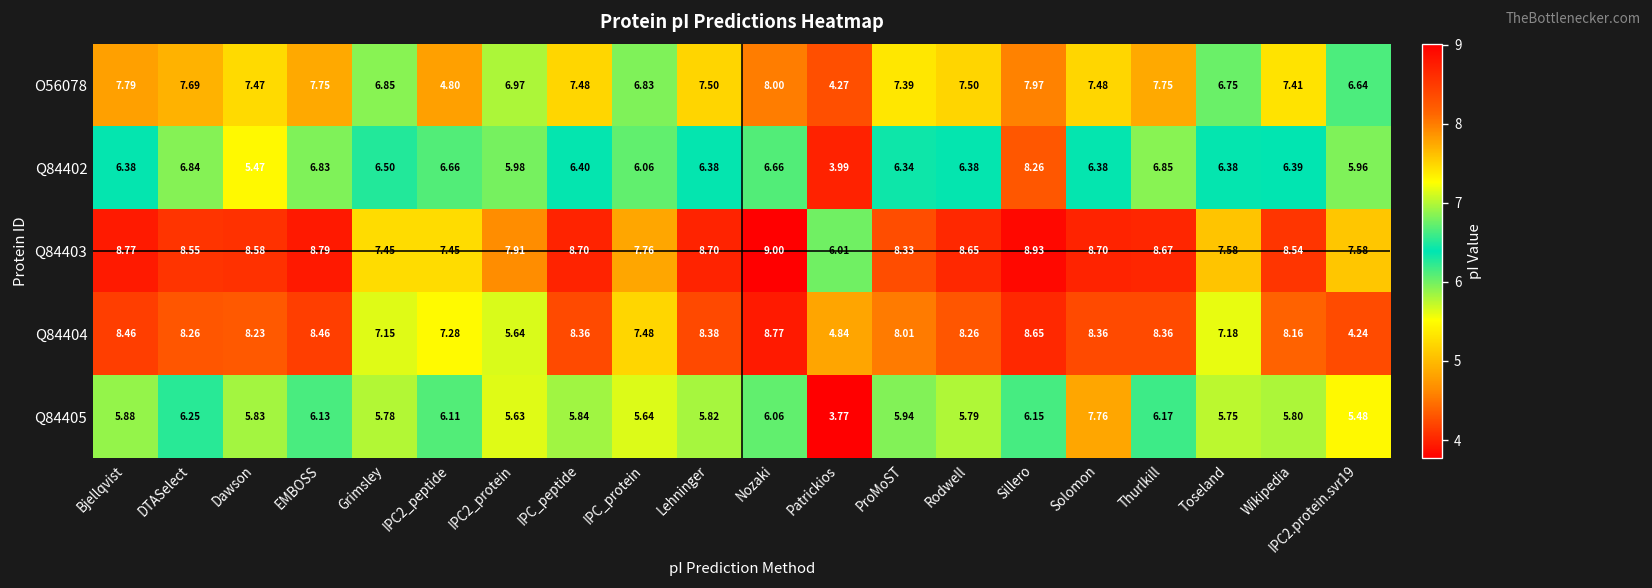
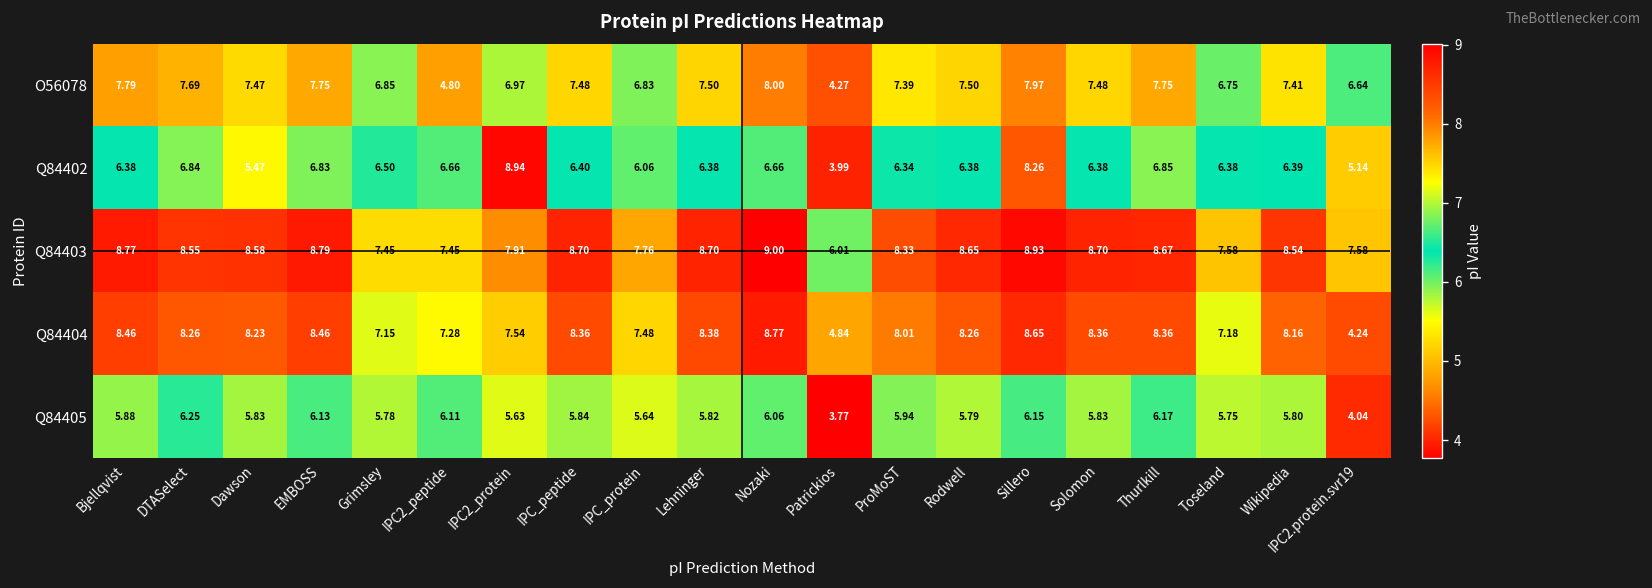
Q84402, IPC2_protein: 5.98 -> 8.94
Q84402, IPC2.protein.svr19: 5.96 -> 5.14
Q84404, IPC2_protein: 5.64 -> 7.54
Q84405, Solomon: 7.76 -> 5.83
Q84405, IPC2.protein.svr19: 5.48 -> 4.04
